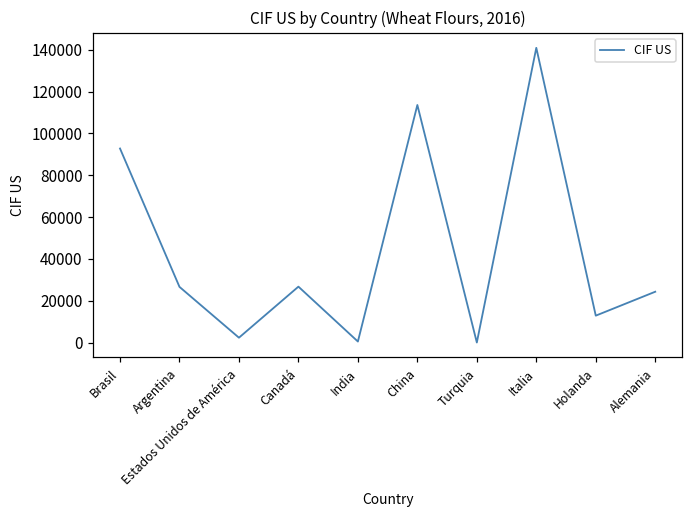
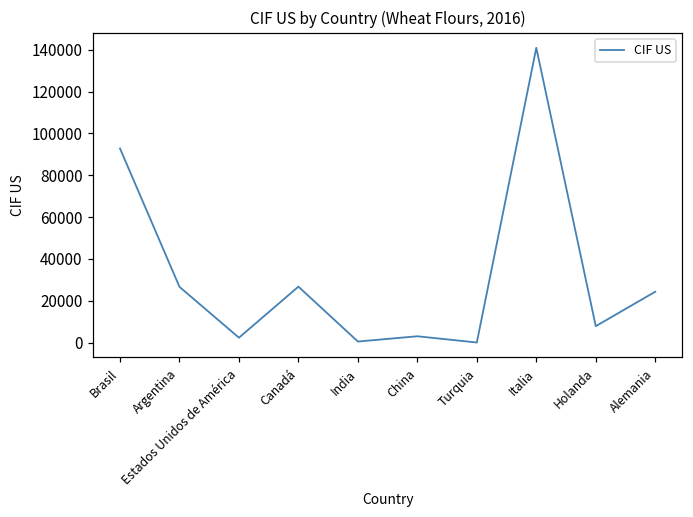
China: 114000 -> 3000
Holanda: 13000 -> 8000
